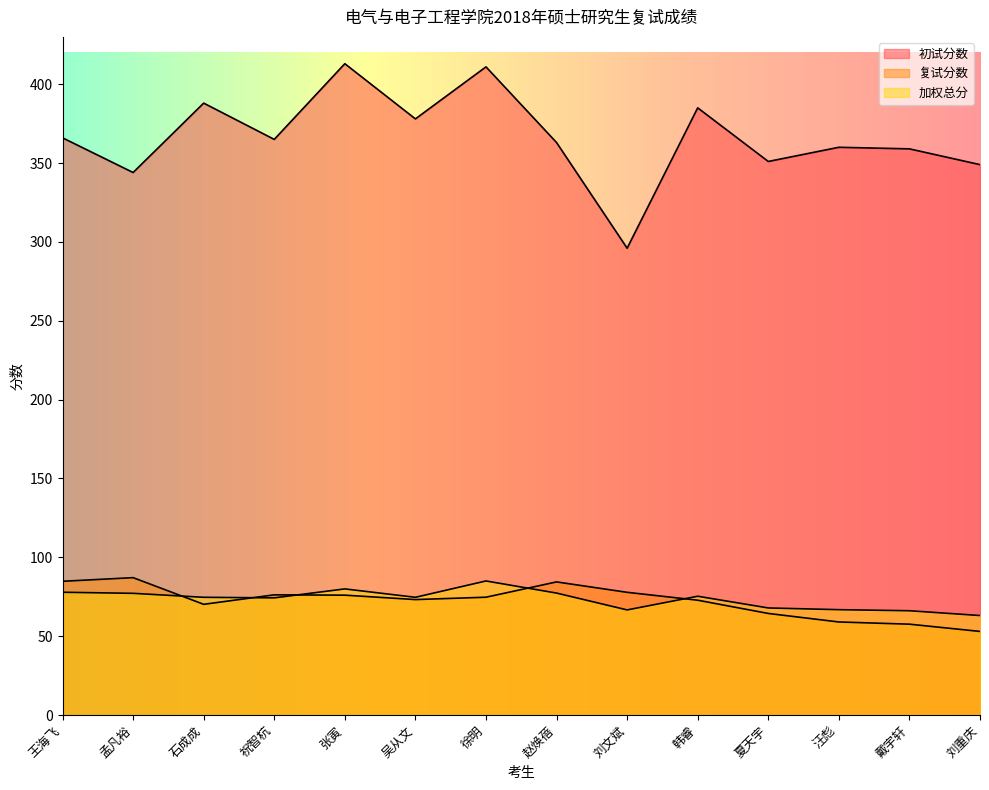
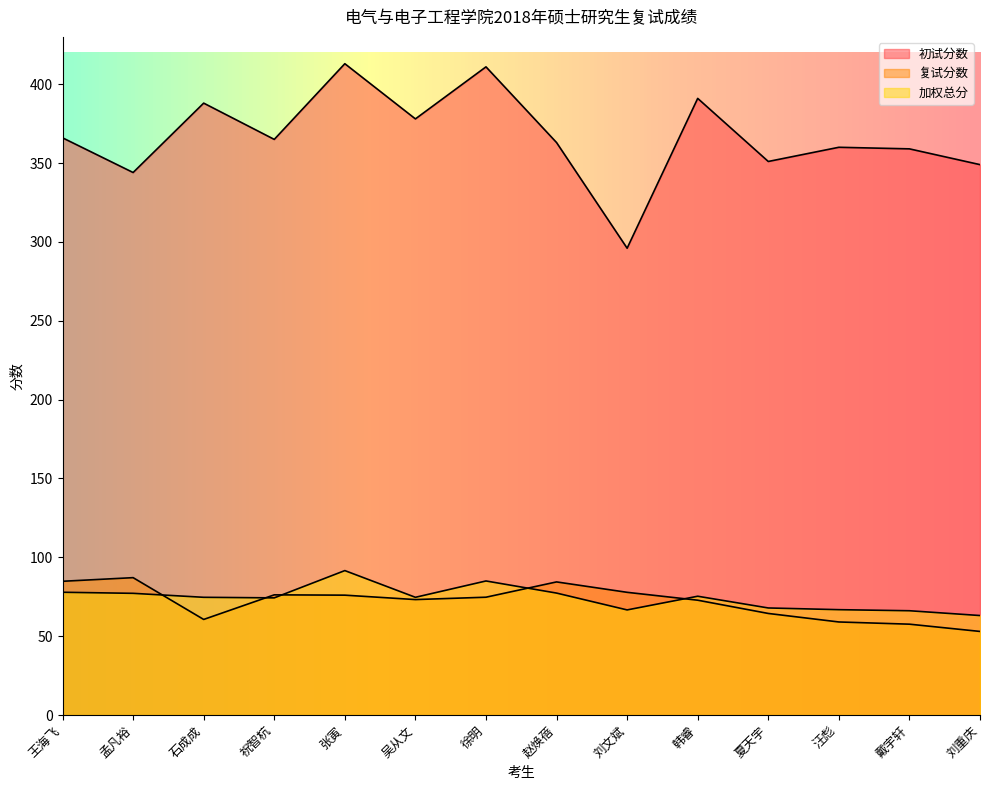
复试分数, 石成成: 70 -> 61
加权总分, 张寅: 80 -> 92
初试分数, 韩睿: 385 -> 391
